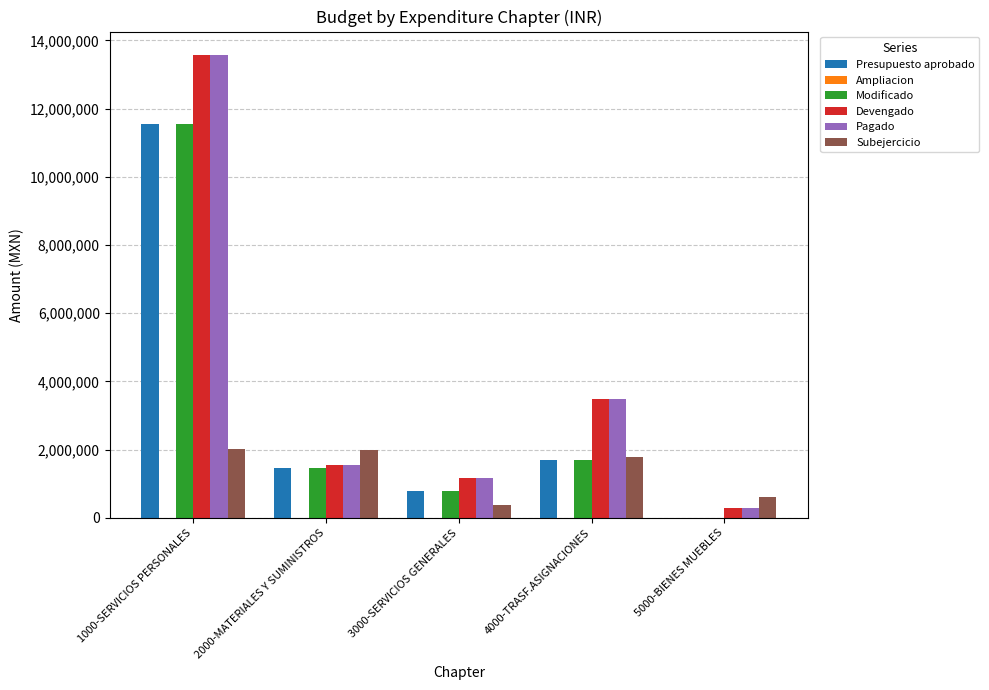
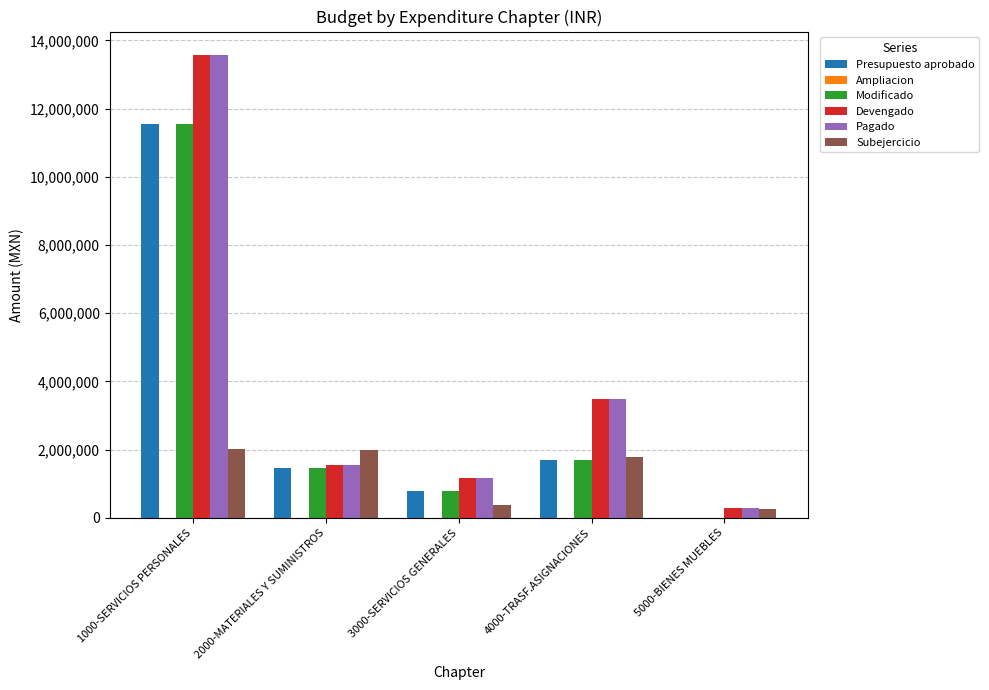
Subejercicio, 5000-BIENES MUEBLES: 600,000 -> 300,000
